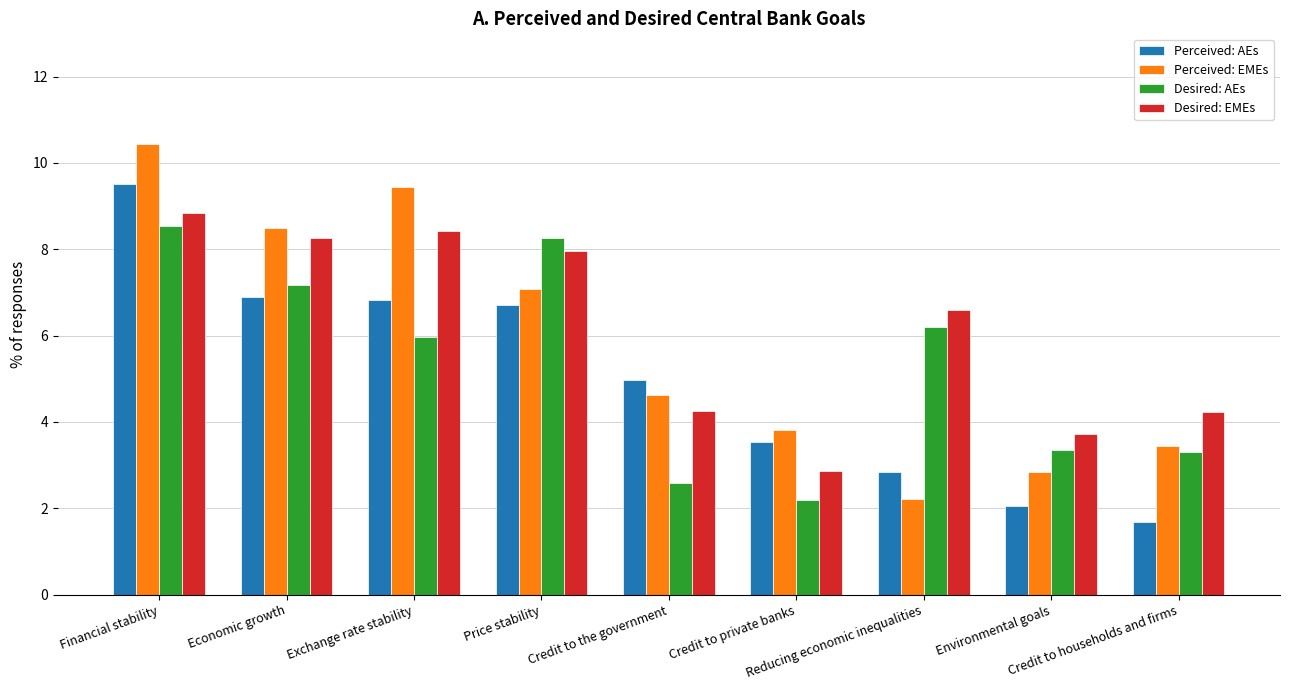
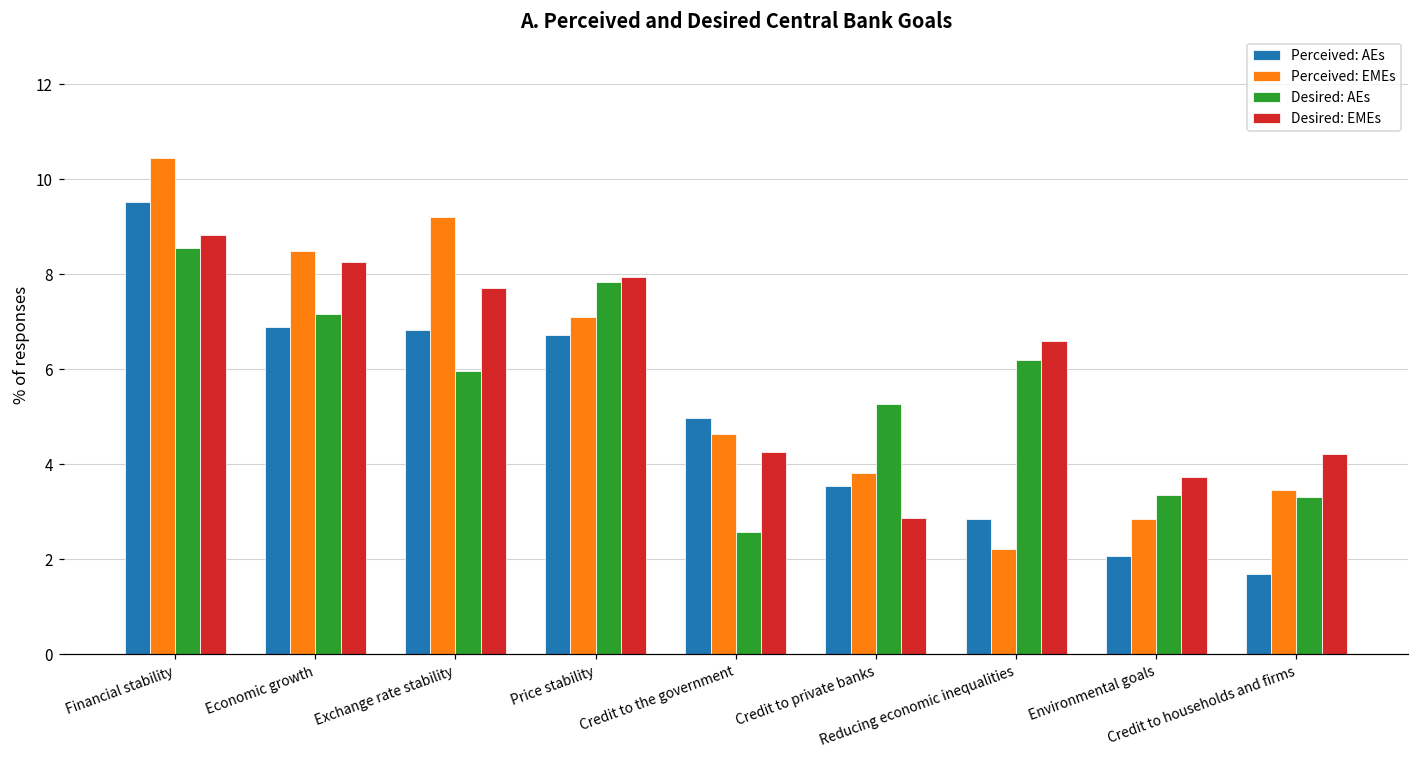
Perceived: EMEs, Exchange rate stability: 9.4 -> 9.2
Desired: EMEs, Exchange rate stability: 8.4 -> 7.7
Desired: AEs, Price stability: 8.3 -> 7.8
Desired: AEs, Credit to private banks: 2.2 -> 5.3
